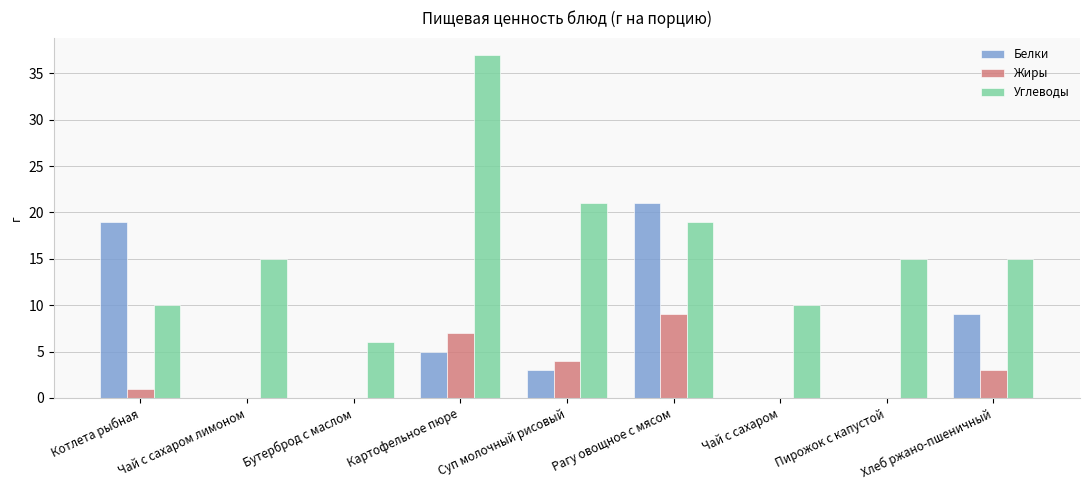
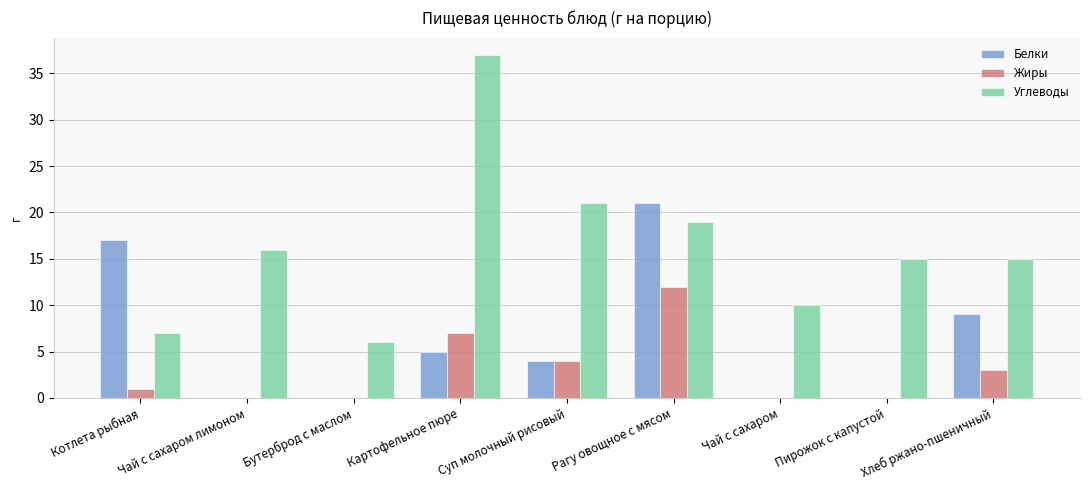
Белки, Котлета рыбная: 19 -> 17
Углеводы, Котлета рыбная: 10 -> 7
Углеводы, Чай с сахаром лимоном: 15 -> 16
Белки, Суп молочный рисовый: 3 -> 4
Жиры, Рагу овощное с мясом: 9 -> 12
